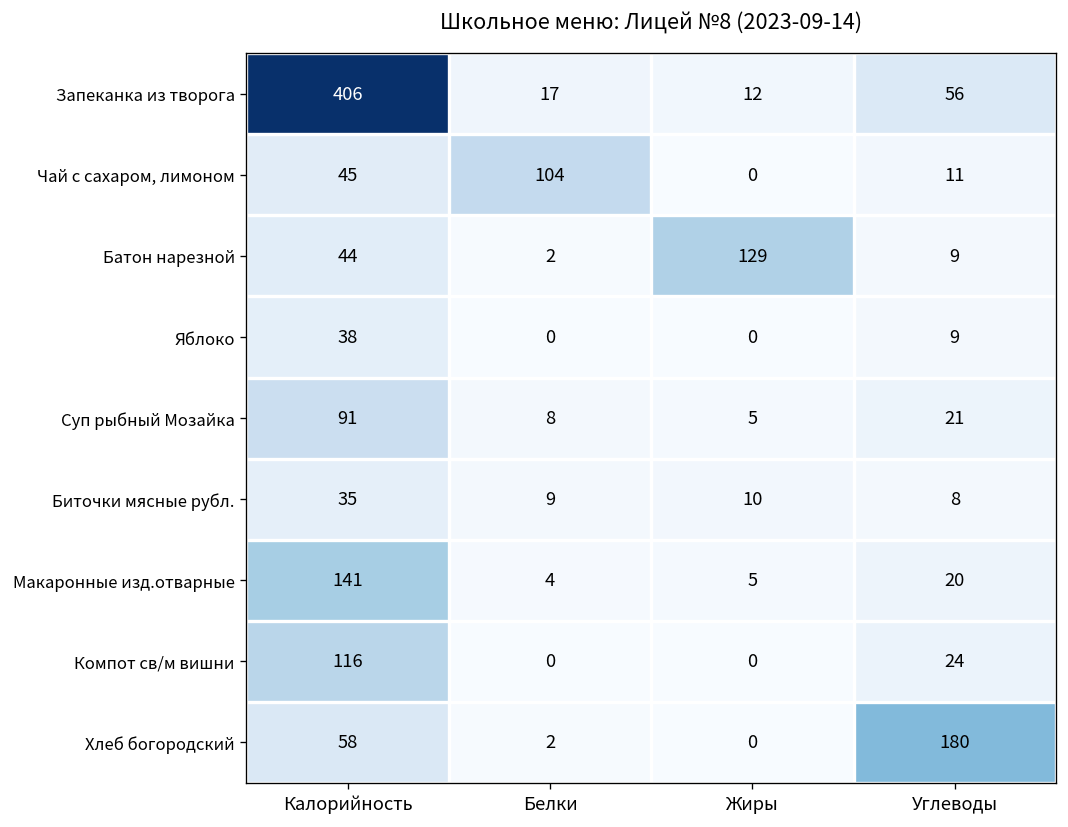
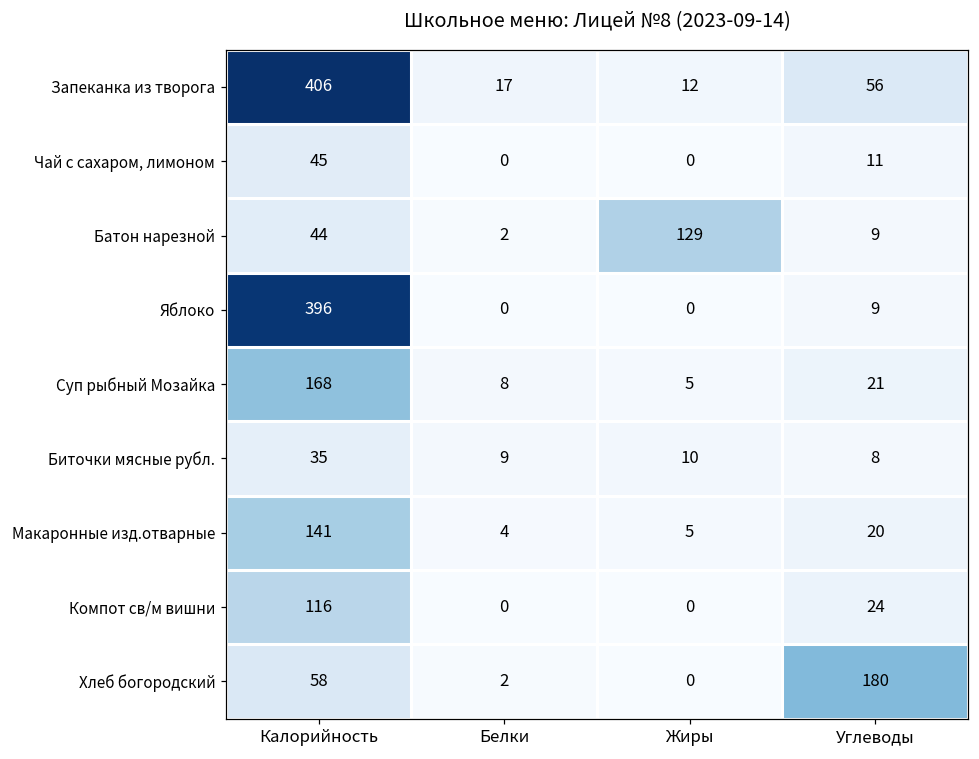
Чай с сахаром, лимоном, Белки: 104 -> 0
Яблоко, Калорийность: 38 -> 396
Суп рыбный Мозайка, Калорийность: 91 -> 168
